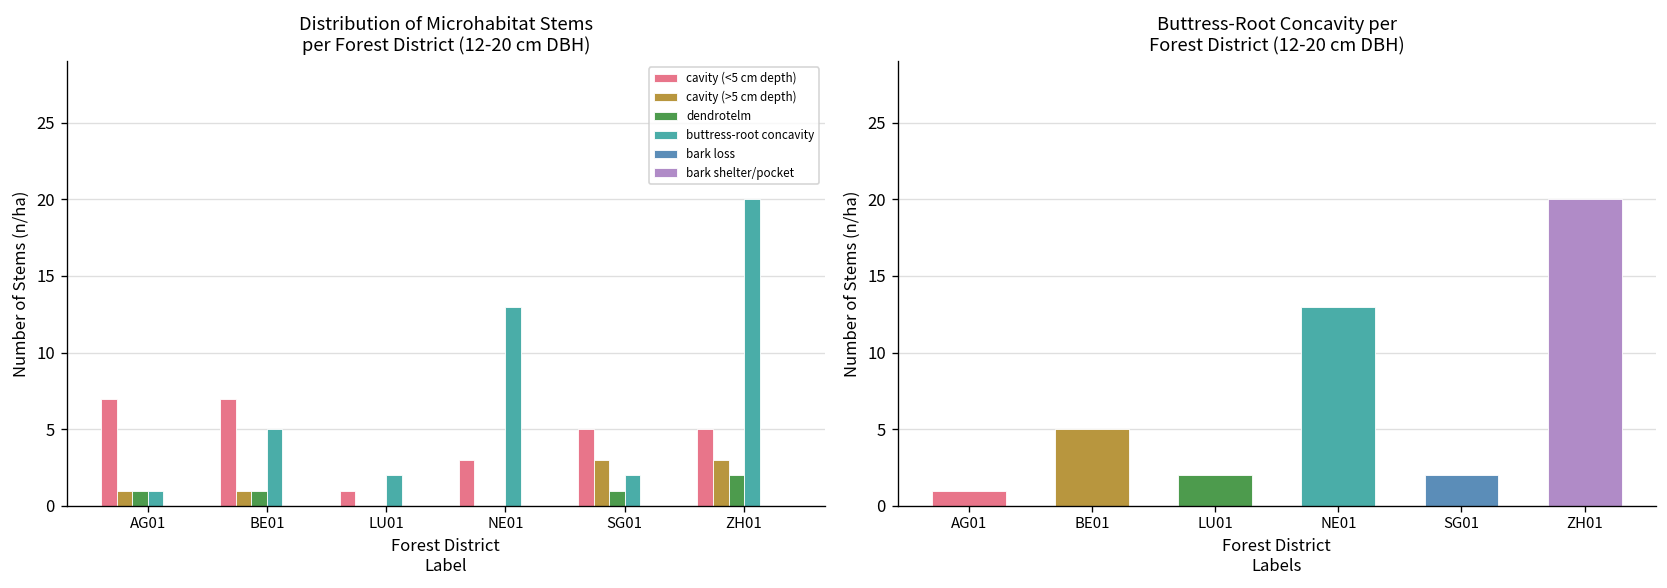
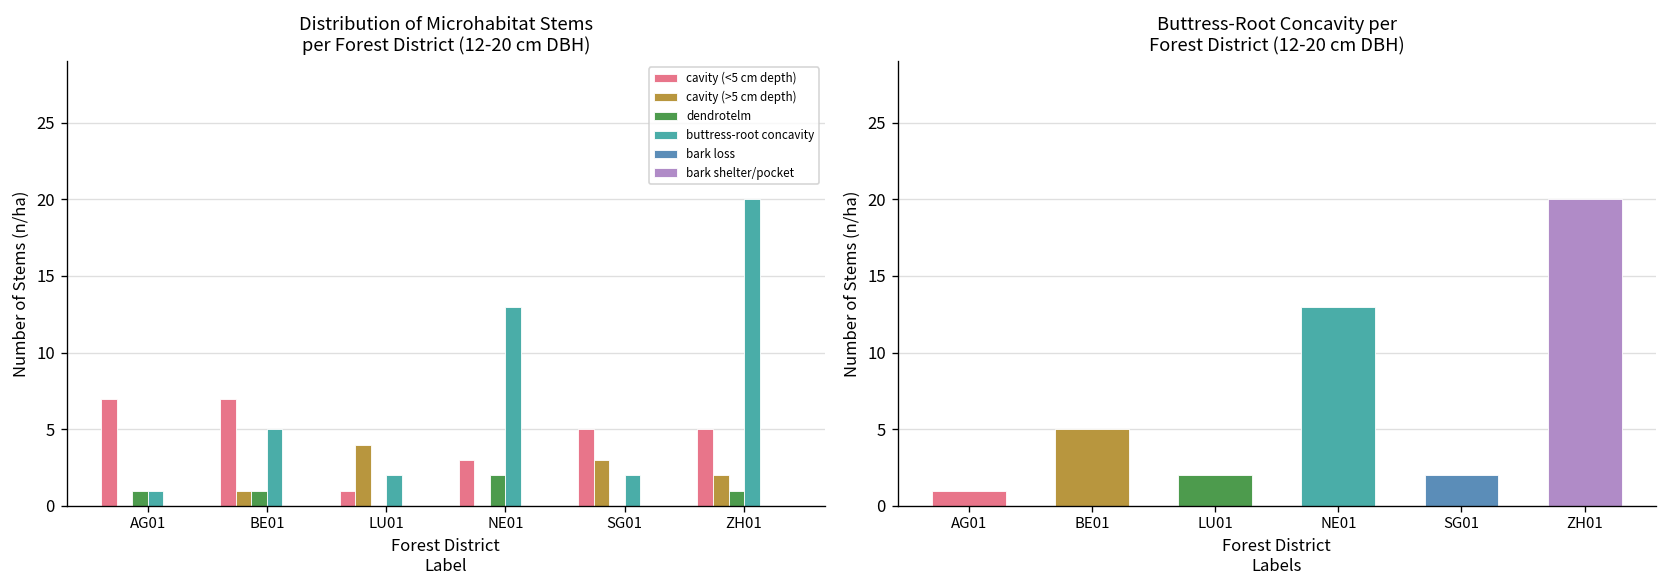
Distribution of Microhabitat Stems per Forest District (12-20 cm DBH), cavity (>5 cm depth), AG01: 1 -> 0
Distribution of Microhabitat Stems per Forest District (12-20 cm DBH), cavity (>5 cm depth), LU01: 0 -> 4
Distribution of Microhabitat Stems per Forest District (12-20 cm DBH), dendrotelm, NE01: 0 -> 2
Distribution of Microhabitat Stems per Forest District (12-20 cm DBH), dendrotelm, SG01: 1 -> 0
Distribution of Microhabitat Stems per Forest District (12-20 cm DBH), cavity (>5 cm depth), ZH01: 3 -> 2
Distribution of Microhabitat Stems per Forest District (12-20 cm DBH), dendrotelm, ZH01: 2 -> 1
